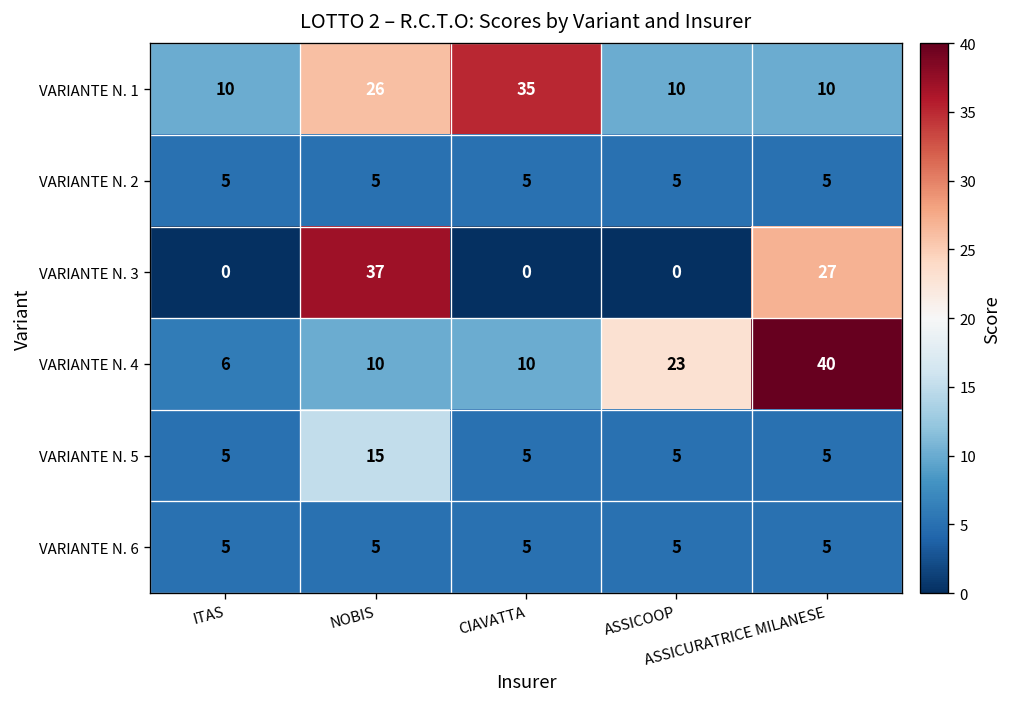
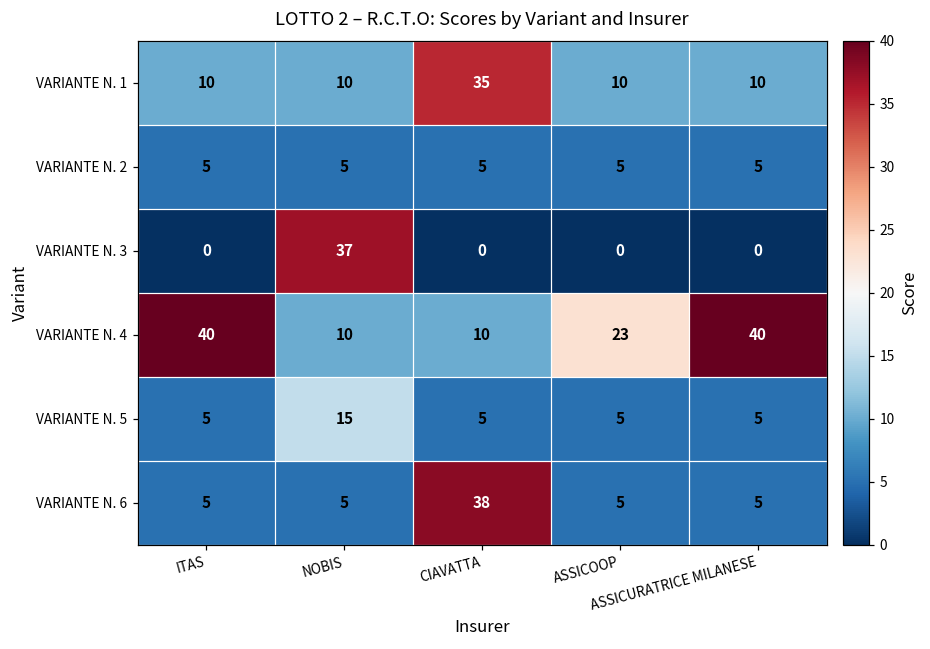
VARIANTE N. 1, NOBIS: 26 -> 10
VARIANTE N. 3, ASSICURATRICE MILANESE: 27 -> 0
VARIANTE N. 4, ITAS: 6 -> 40
VARIANTE N. 6, CIAVATTA: 5 -> 38
